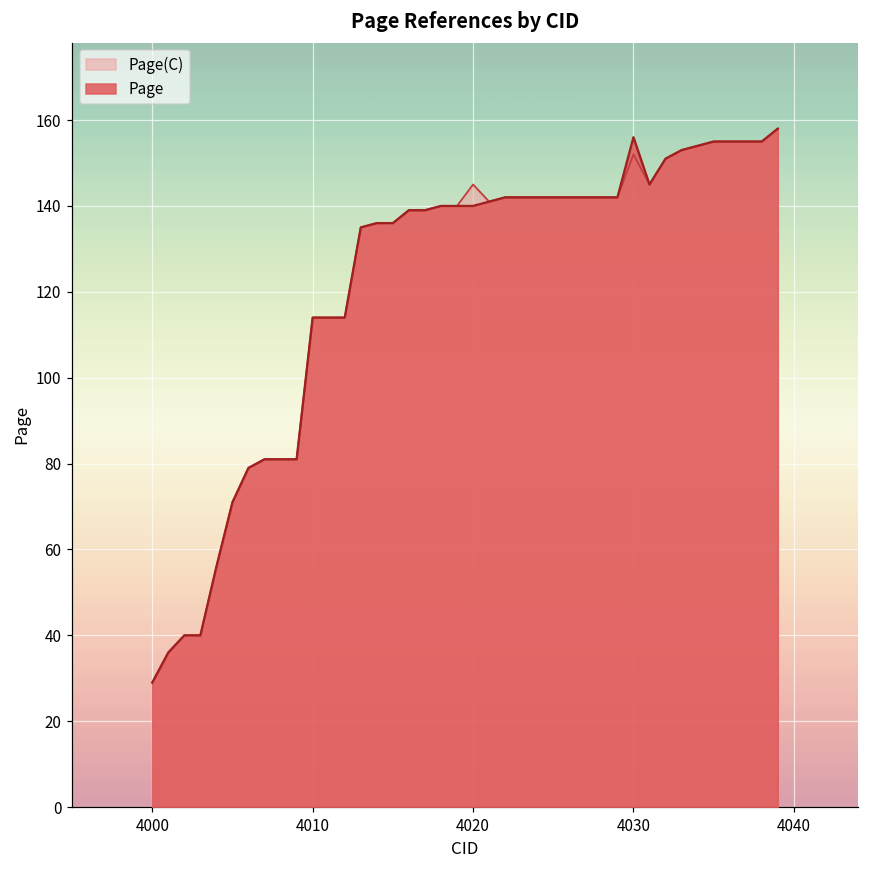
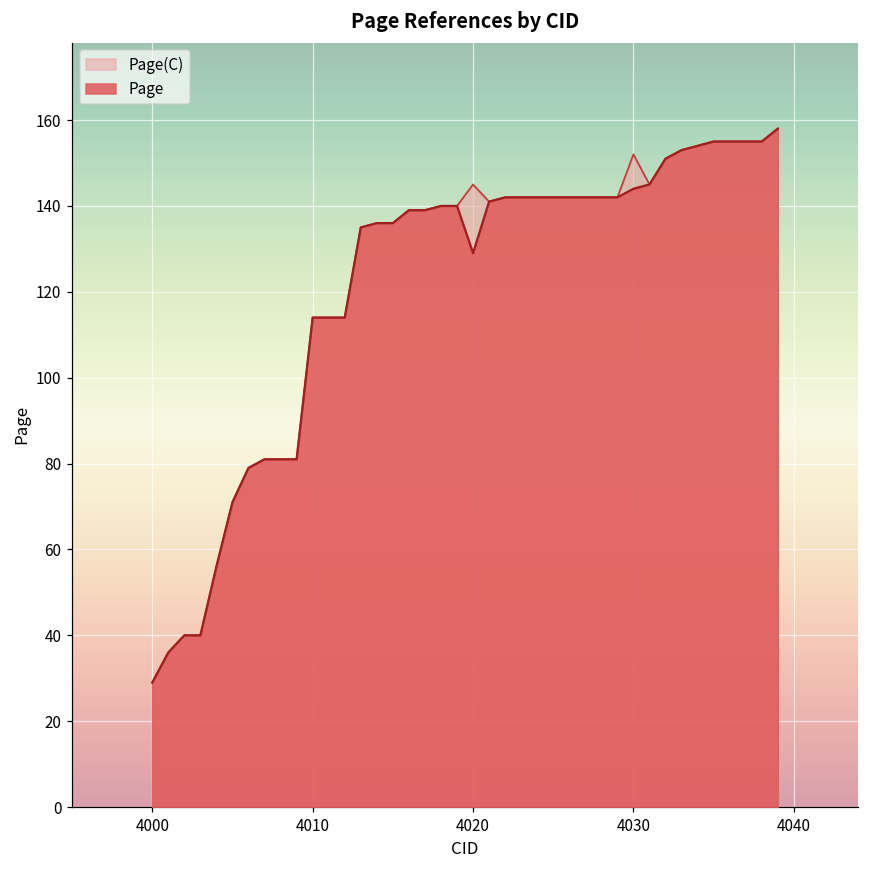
Page, 4020: 140 -> 129
Page, 4030: 156 -> 144
